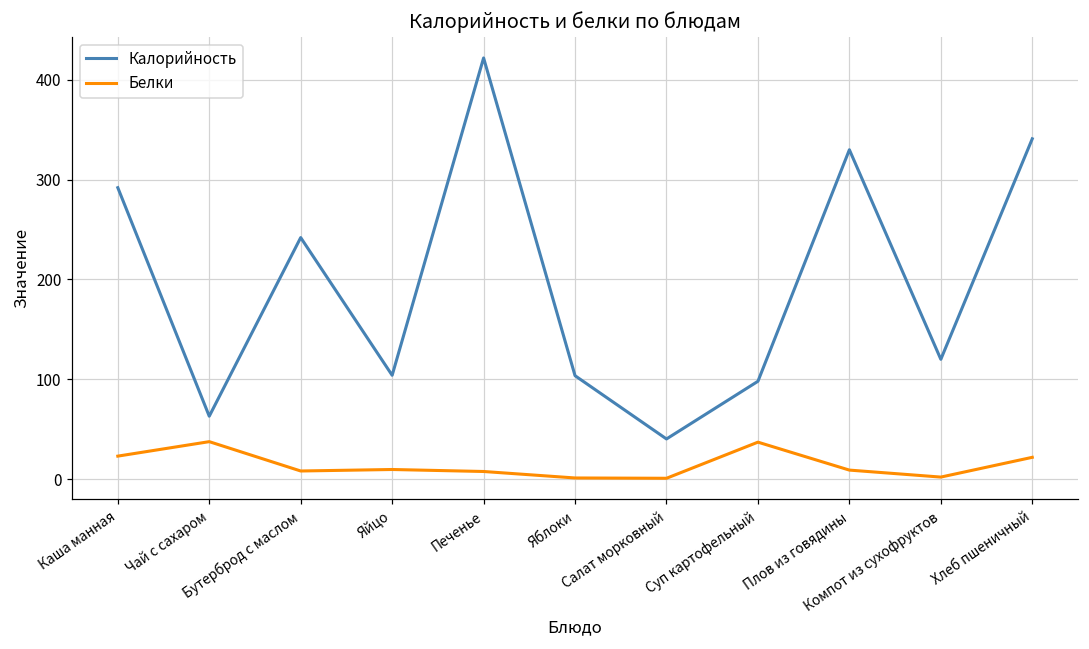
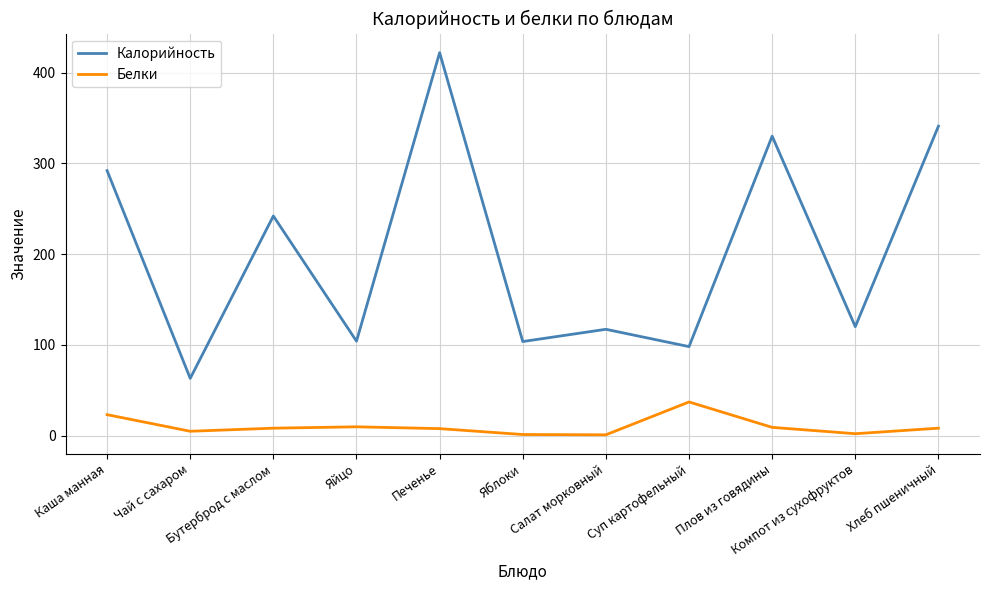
Белки, Чай с сахаром: 40 -> 0
Калорийность, Салат морковный: 40 -> 120
Белки, Хлеб пшеничный: 20 -> 10
